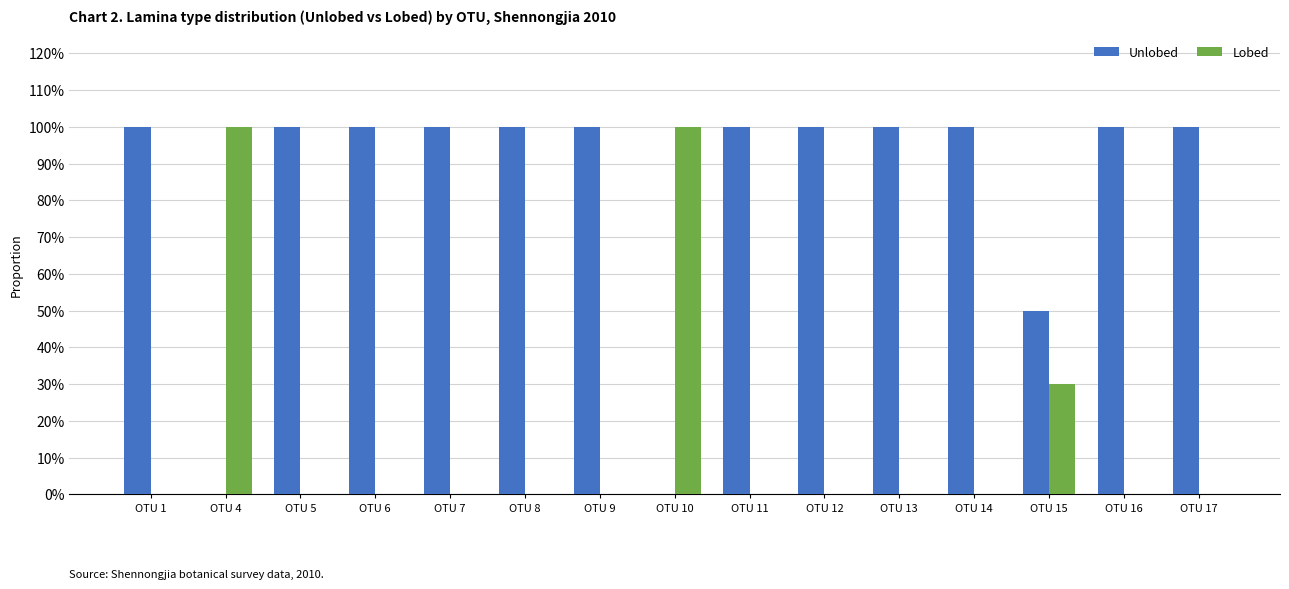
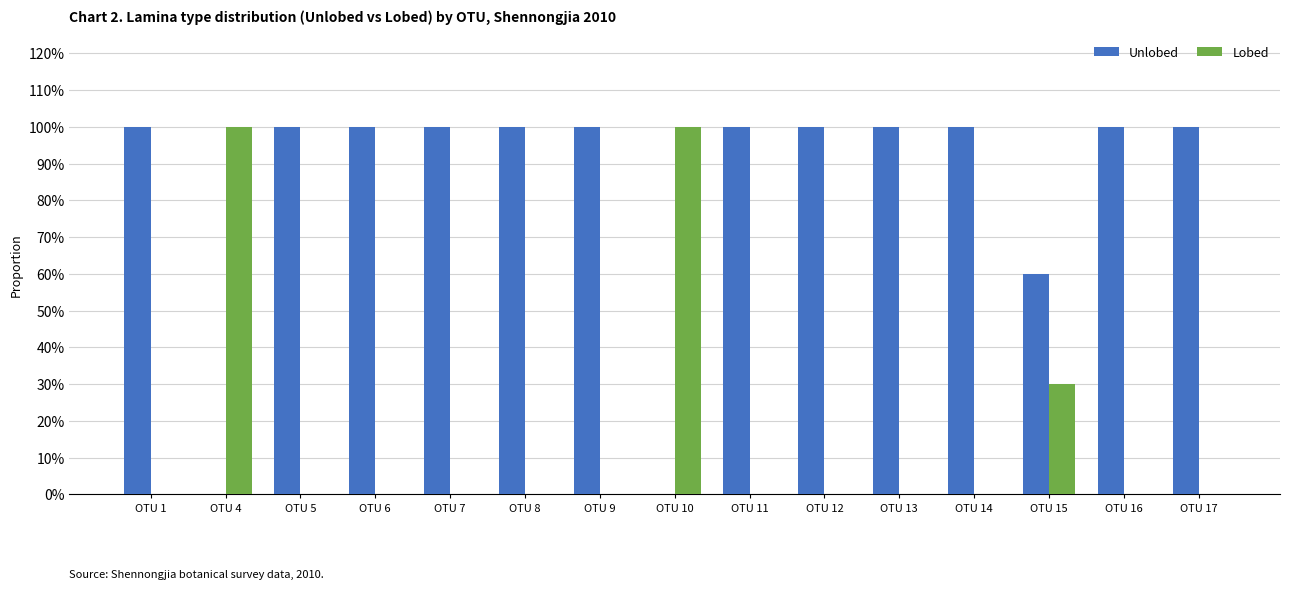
Unlobed, OTU 15: 50% -> 60%
